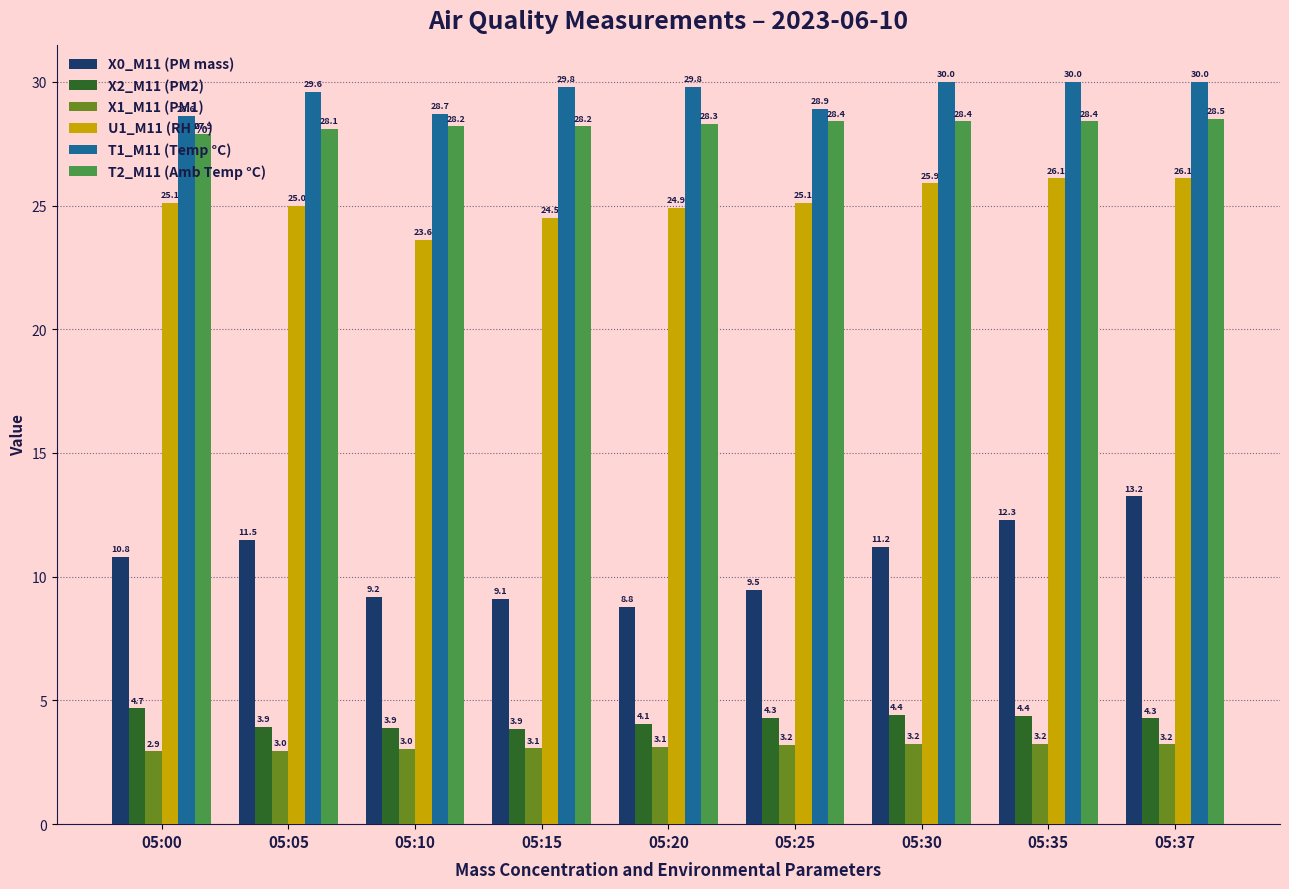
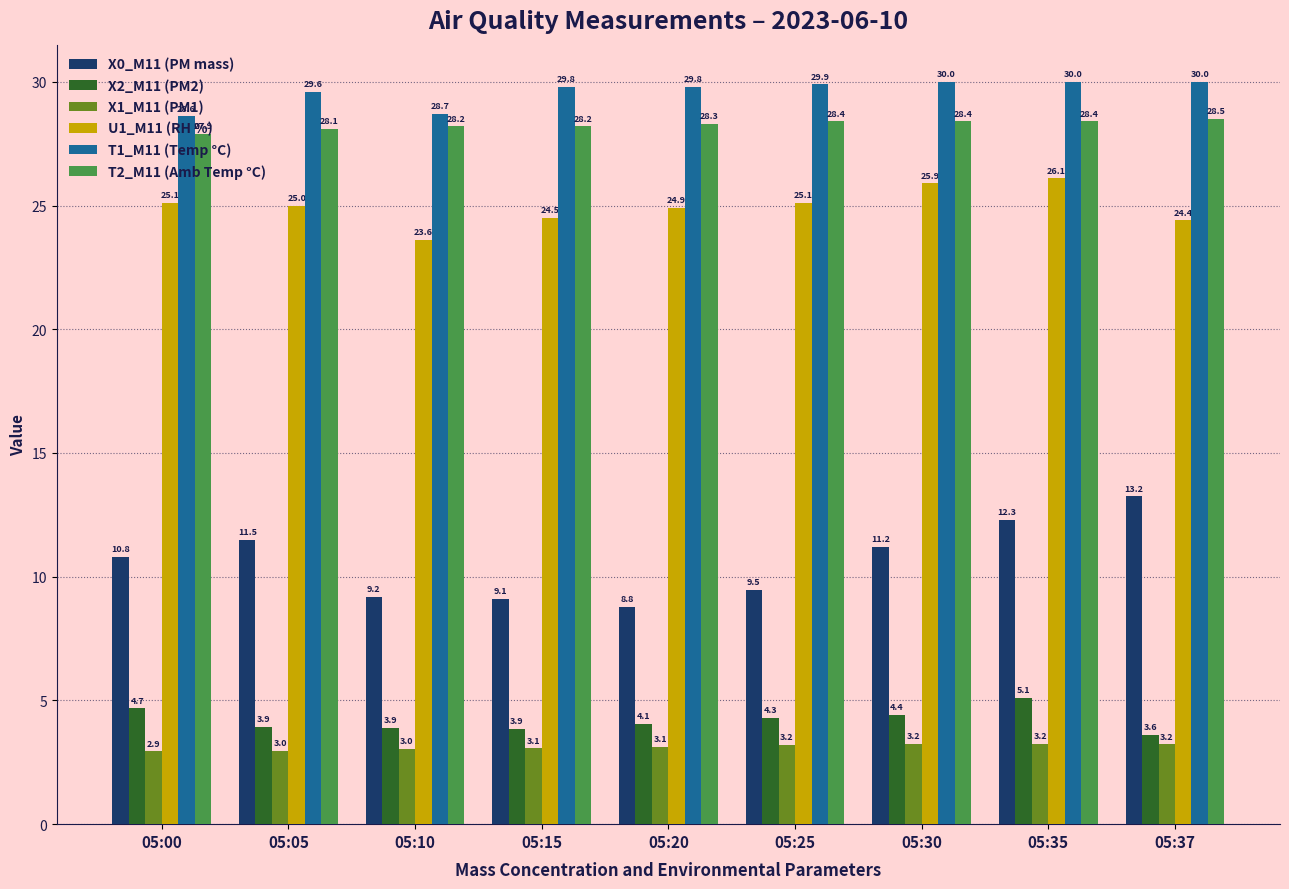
T1_M11 (Temp °C), 05:25: 28.9 -> 29.9
X2_M11 (PM2), 05:35: 4.4 -> 5.1
X2_M11 (PM2), 05:37: 4.3 -> 3.6
U1_M11 (RH %), 05:37: 26.1 -> 24.4
